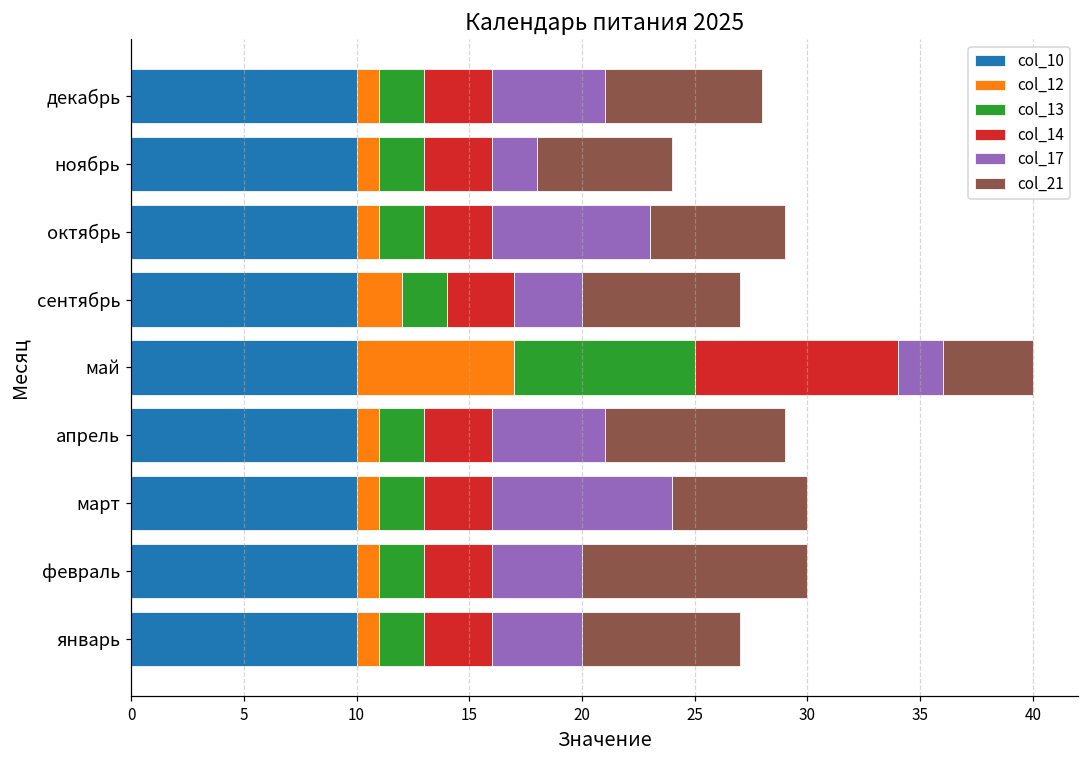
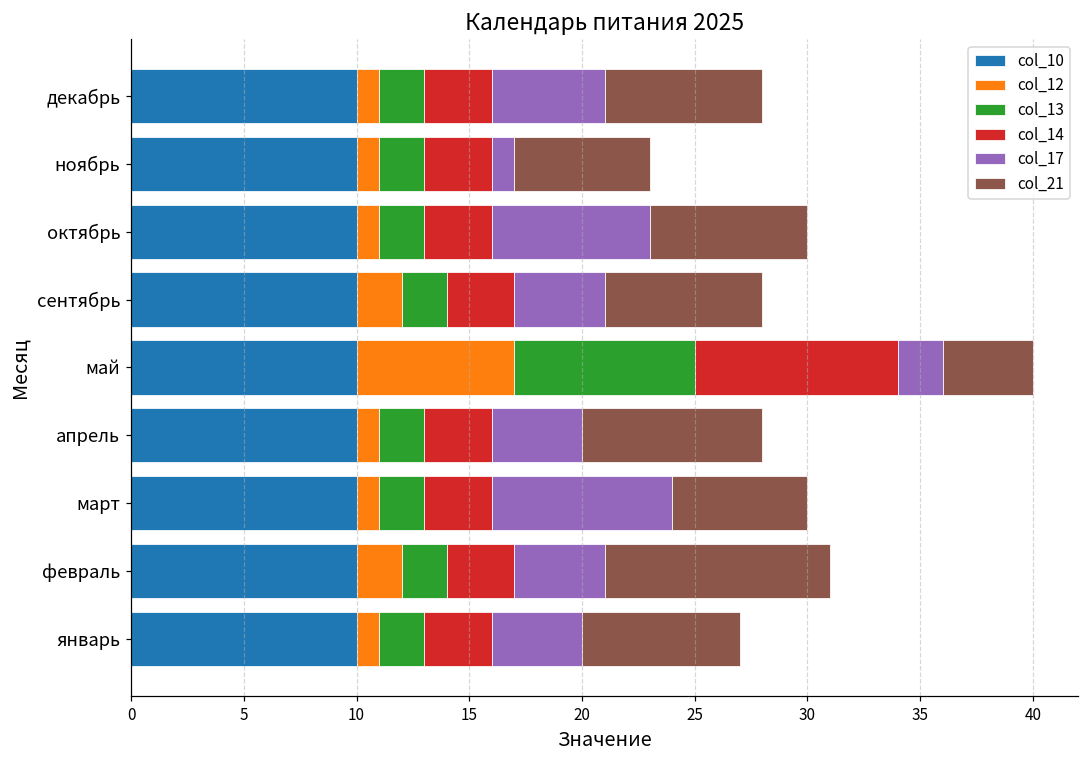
col_17, ноябрь: 2 -> 1
col_21, октябрь: 6 -> 7
col_17, сентябрь: 3 -> 4
col_17, апрель: 5 -> 4
col_12, февраль: 1 -> 2
